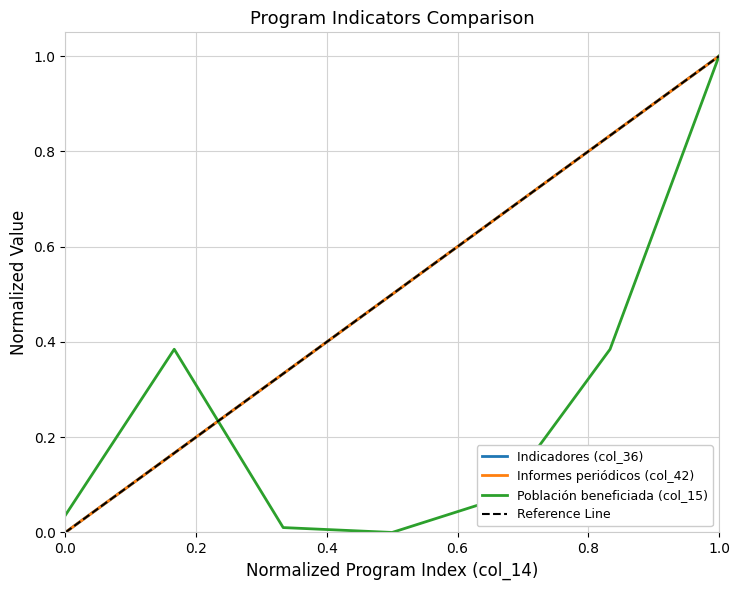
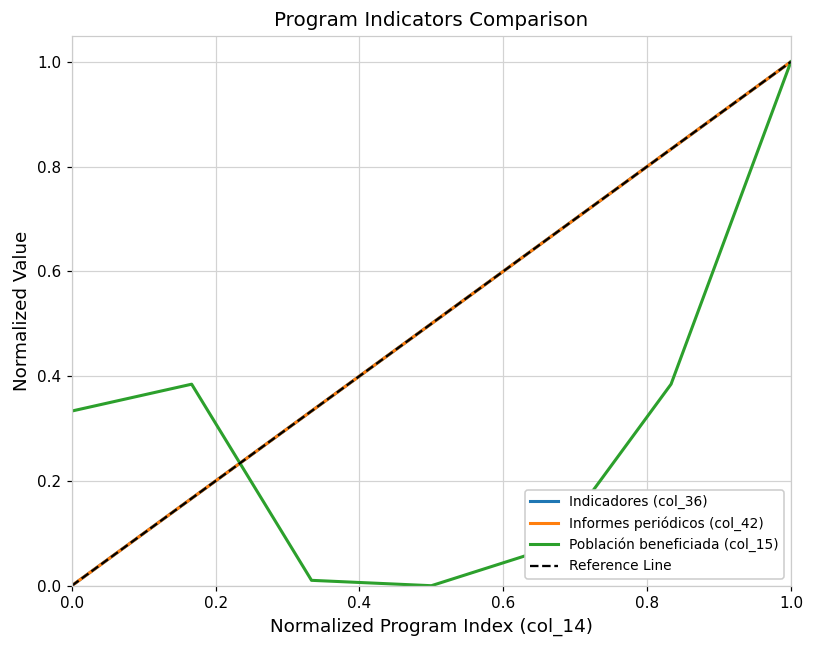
Población beneficiada (col_15), 0.0: 0.04 -> 0.33
